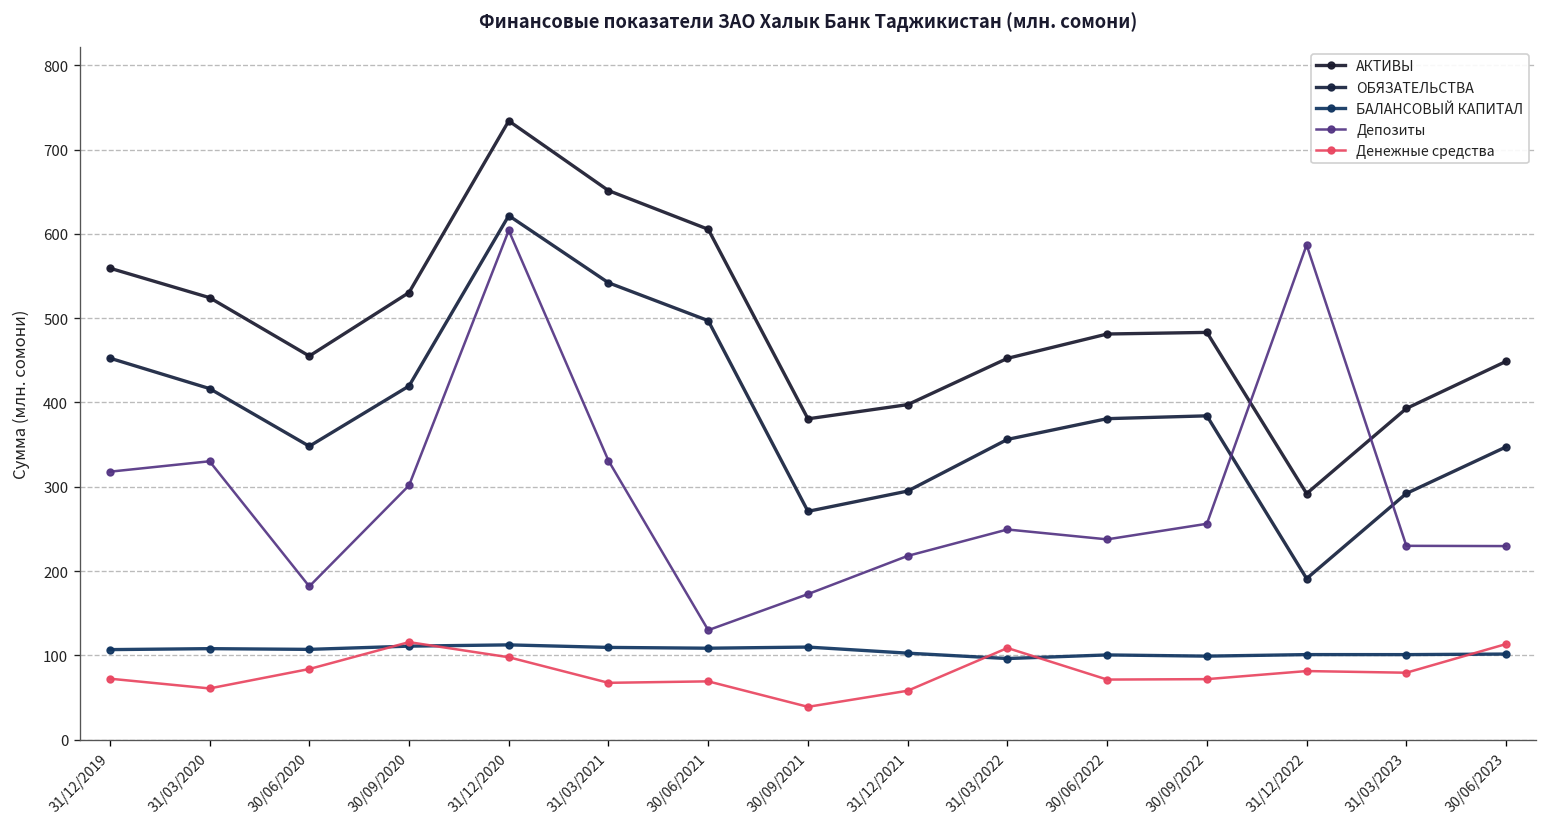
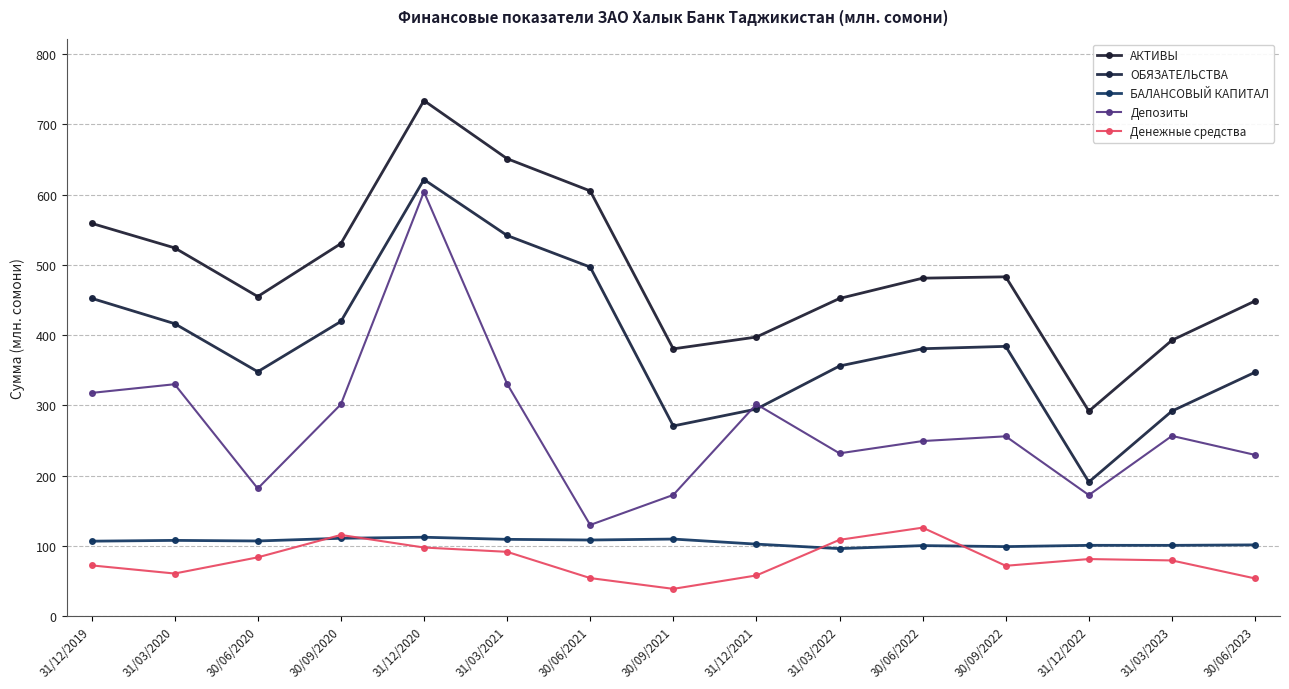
Денежные средства, 31/03/2021: 70 -> 90
Денежные средства, 30/06/2021: 70 -> 50
Депозиты, 31/12/2021: 220 -> 300
Депозиты, 31/03/2022: 250 -> 230
Депозиты, 30/06/2022: 240 -> 250
Денежные средства, 30/06/2022: 70 -> 130
Депозиты, 31/12/2022: 590 -> 170
Депозиты, 31/03/2023: 230 -> 260
Денежные средства, 30/06/2023: 110 -> 50
